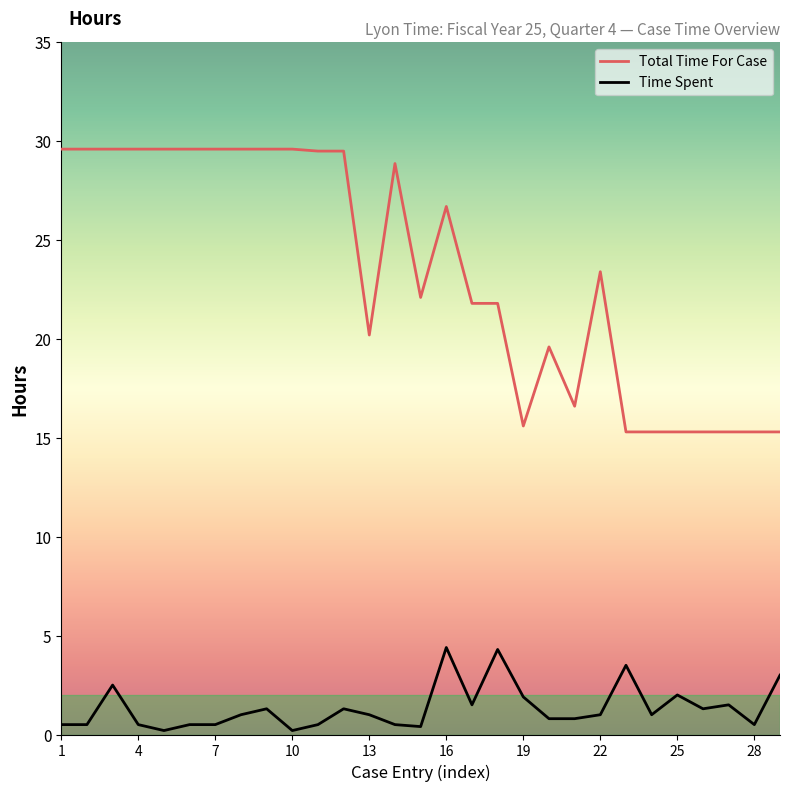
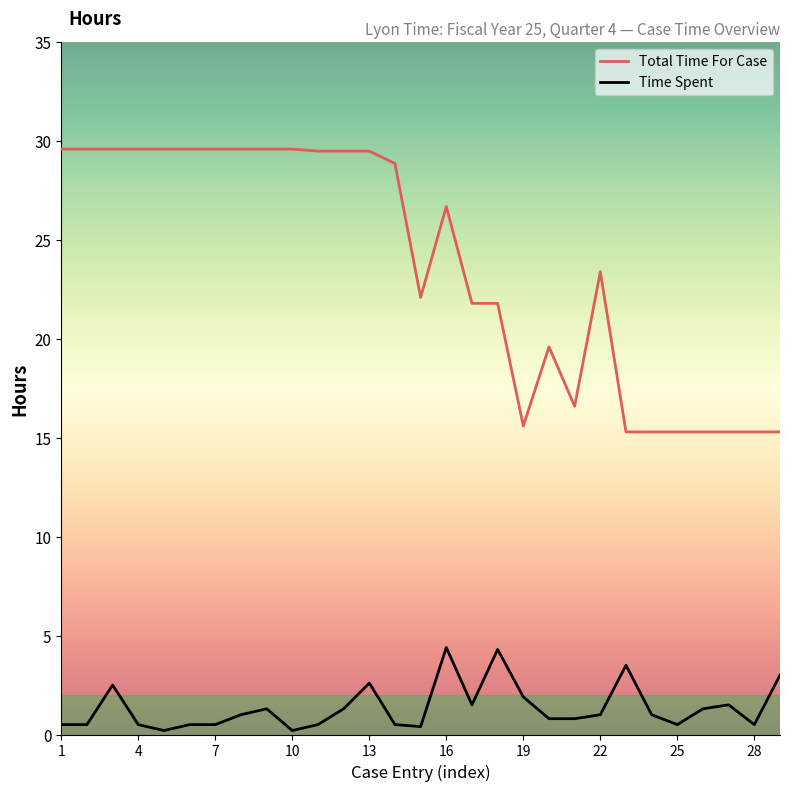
Total Time For Case, 13: 20.2 -> 29.5
Time Spent, 13: 1.0 -> 2.6
Time Spent, 25: 2.0 -> 0.5
